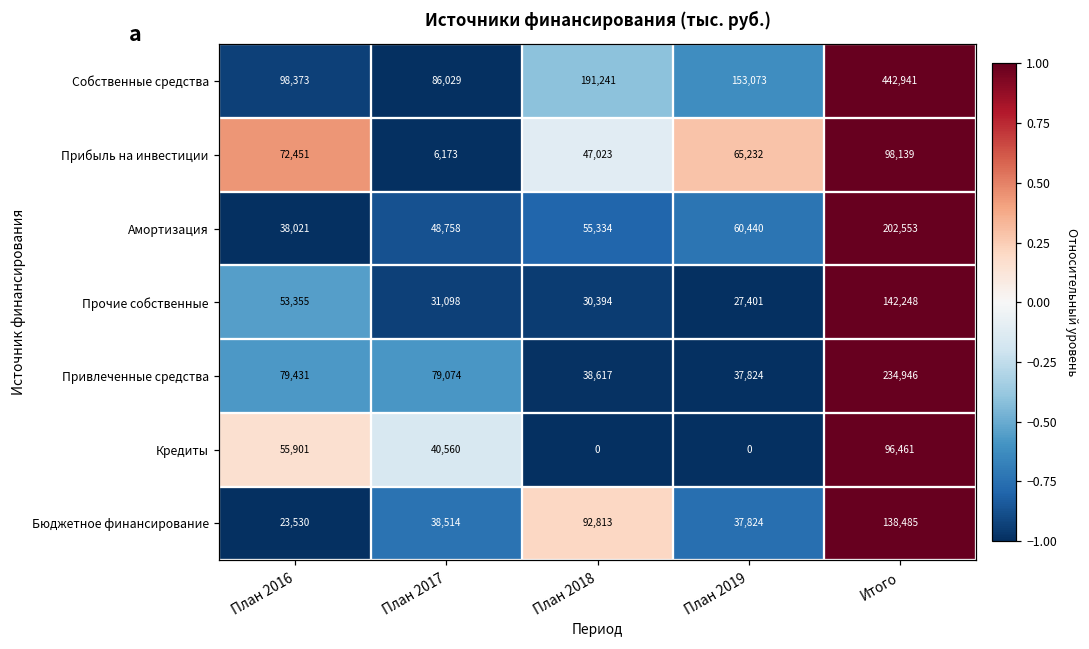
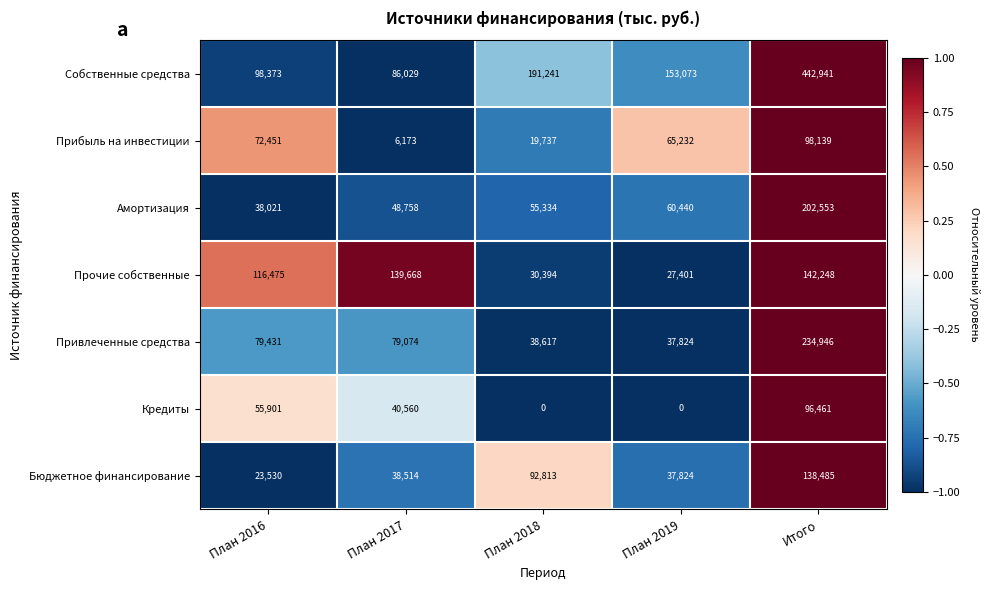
Прибыль на инвестиции, План 2018: 47,023 -> 19,737
Прочие собственные, План 2016: 53,355 -> 116,475
Прочие собственные, План 2017: 31,098 -> 139,668
